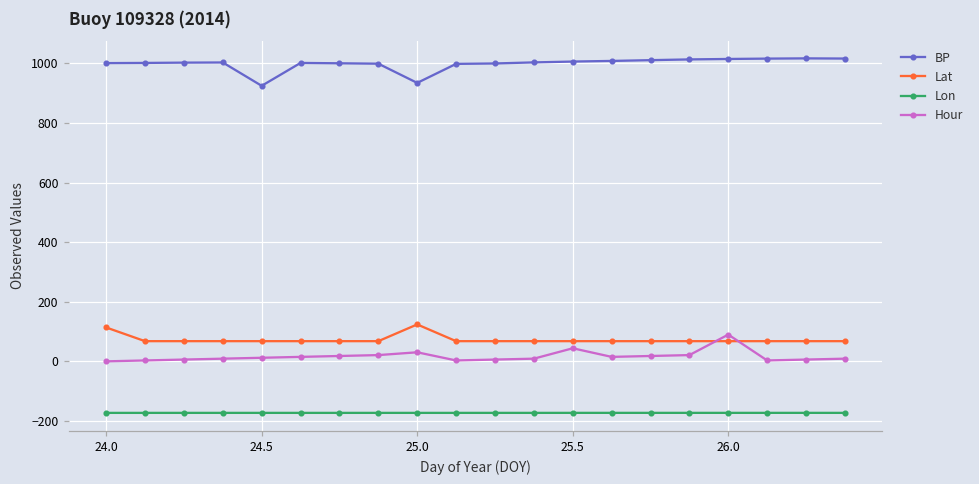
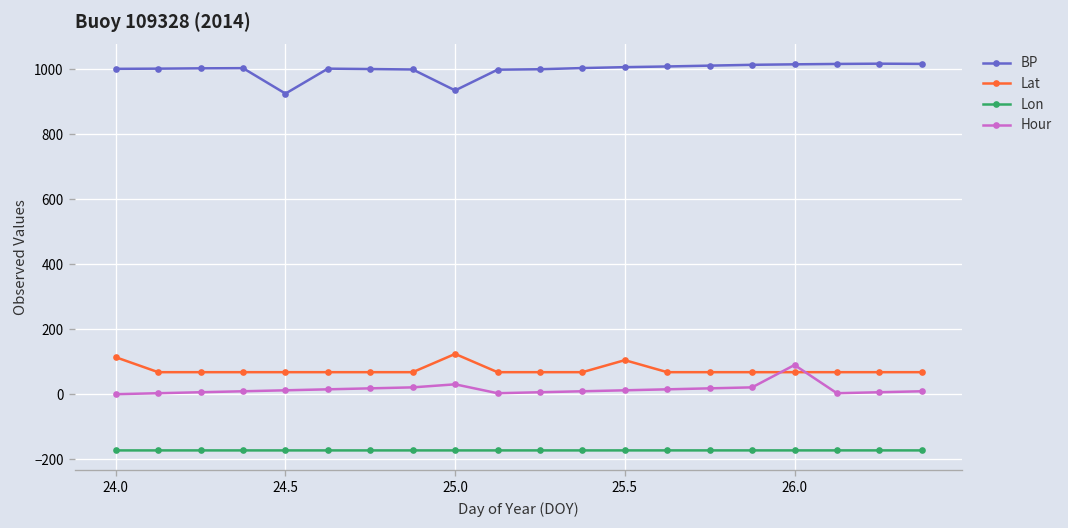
Lat, 25.5: 70 -> 100
Hour, 25.5: 40 -> 10
